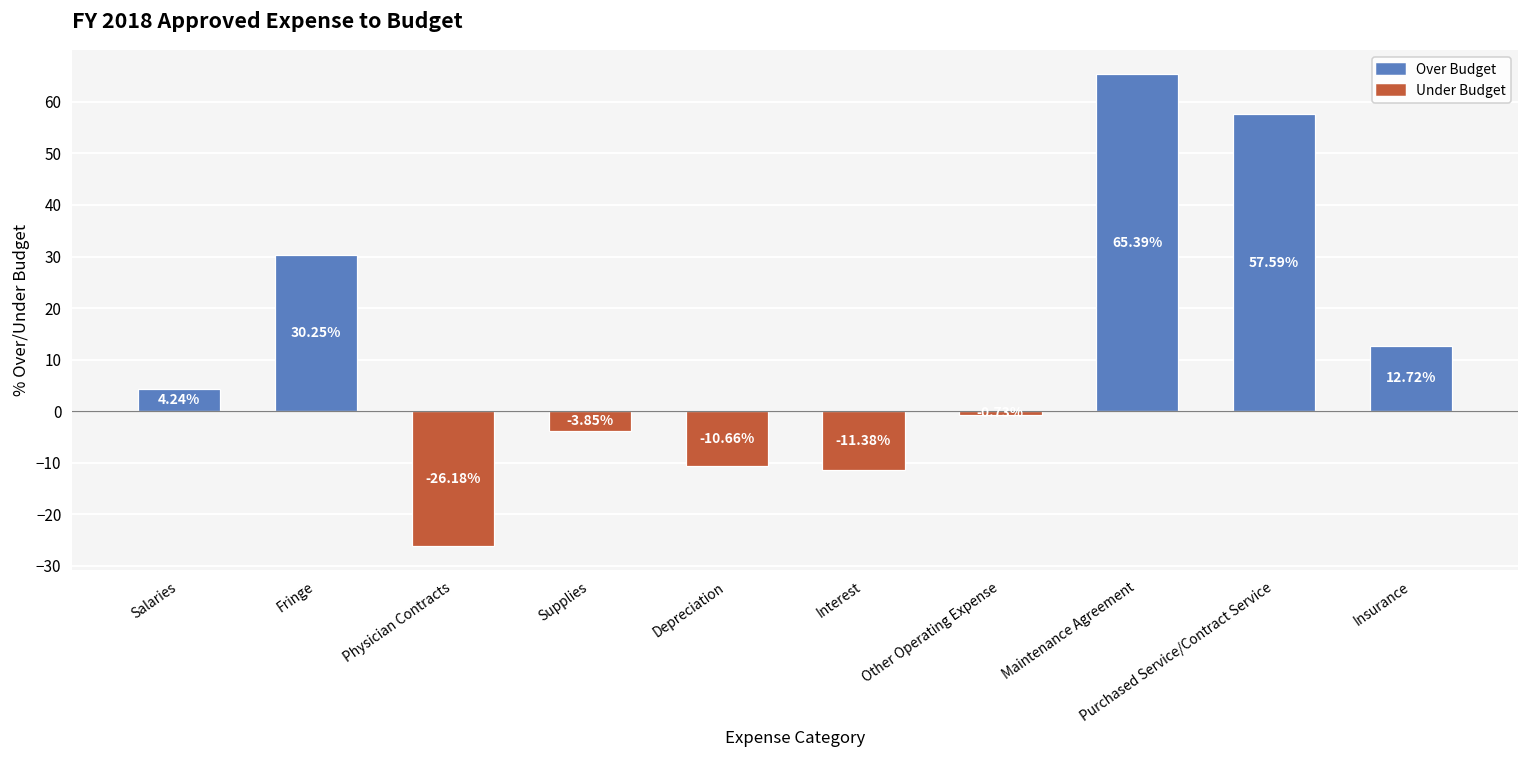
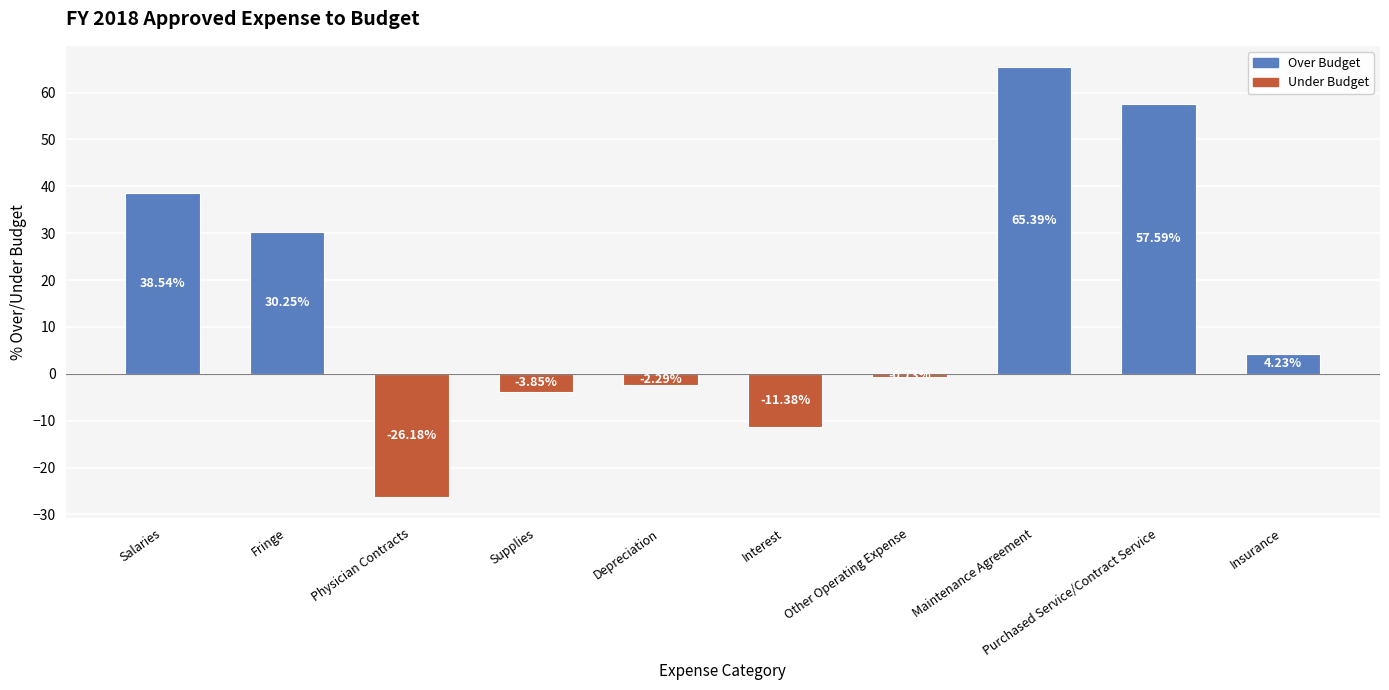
Salaries: 4.24% -> 38.54%
Depreciation: -10.66% -> -2.29%
Insurance: 12.72% -> 4.23%
